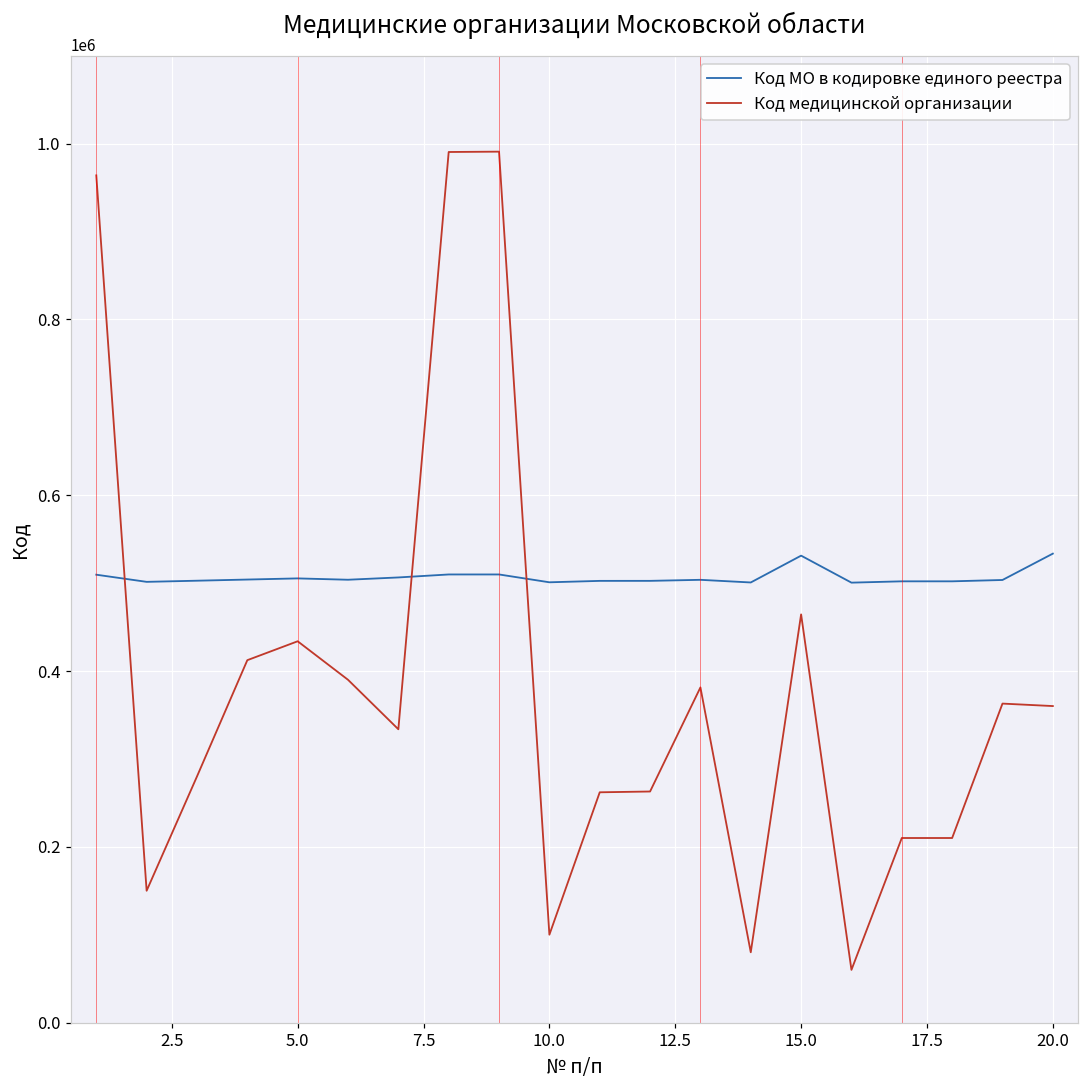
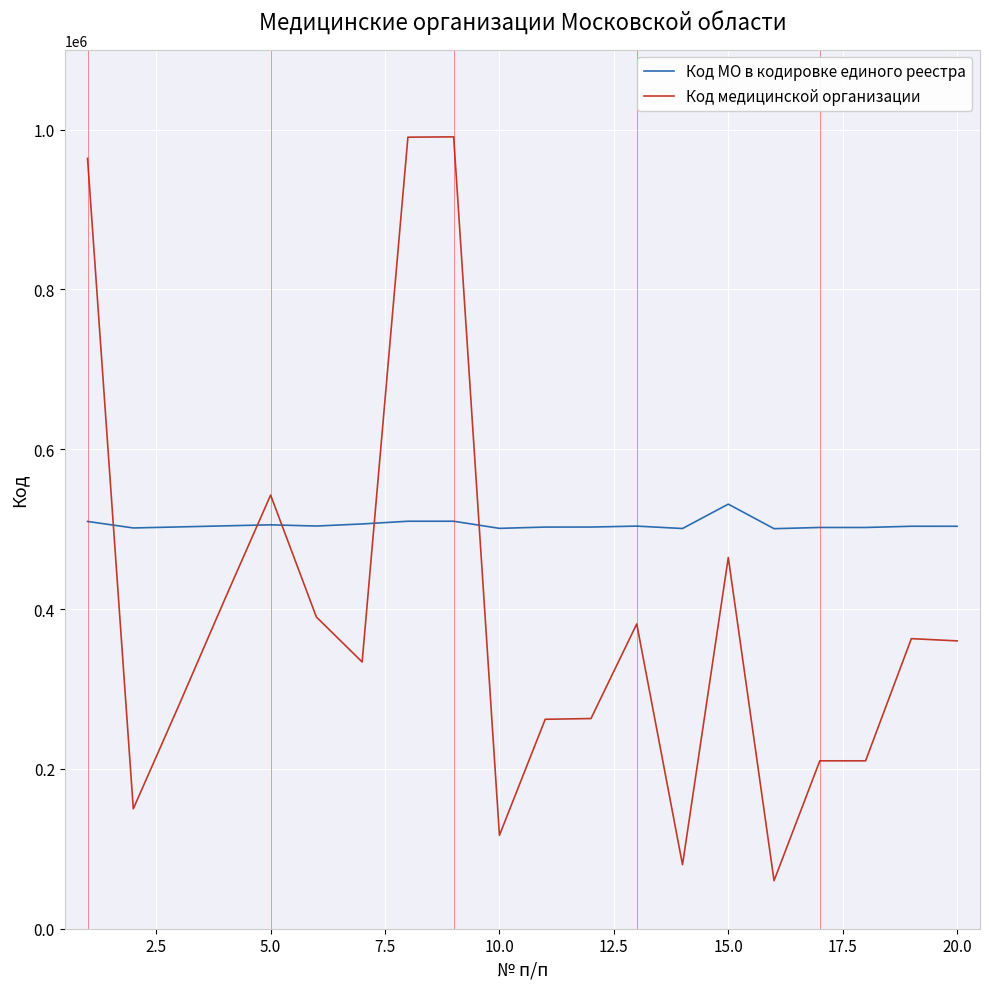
Код медицинской организации, 5.0: 430000 -> 540000
Код медицинской организации, 10.0: 100000 -> 120000
Код МО в кодировке единого реестра, 20.0: 530000 -> 500000
